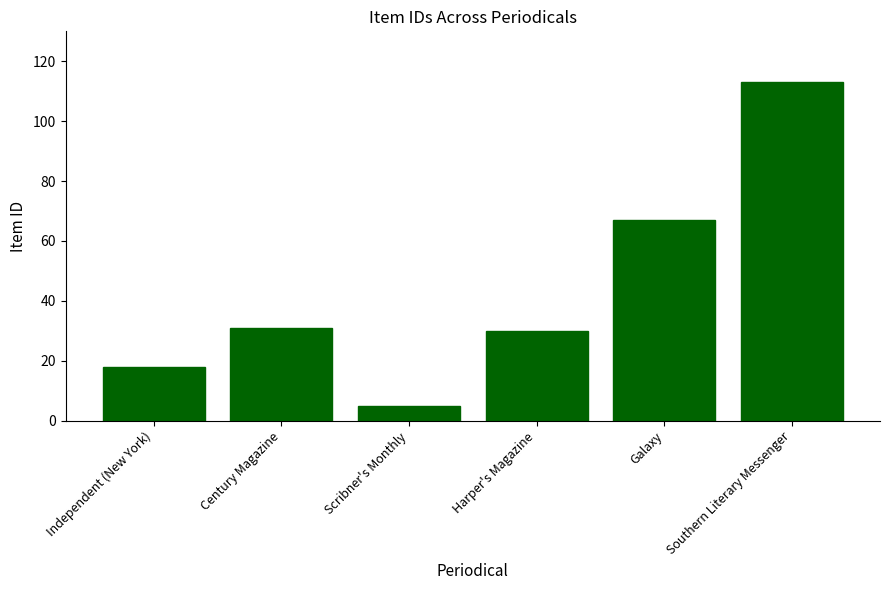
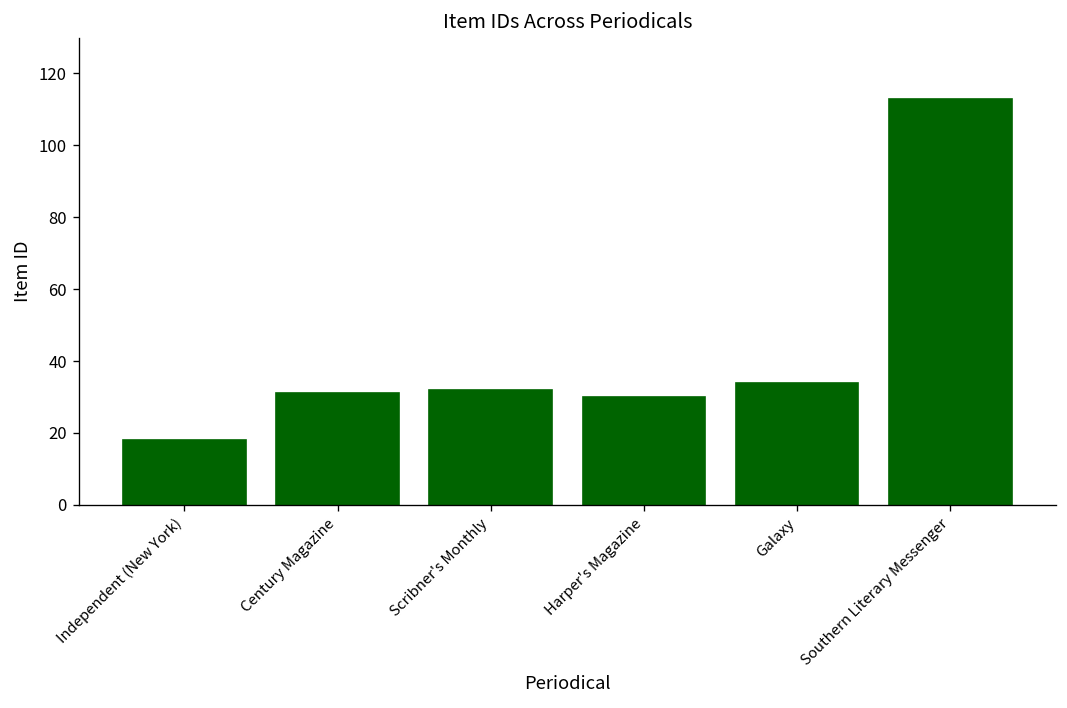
Scribner's Monthly: 5 -> 32
Galaxy: 67 -> 34
